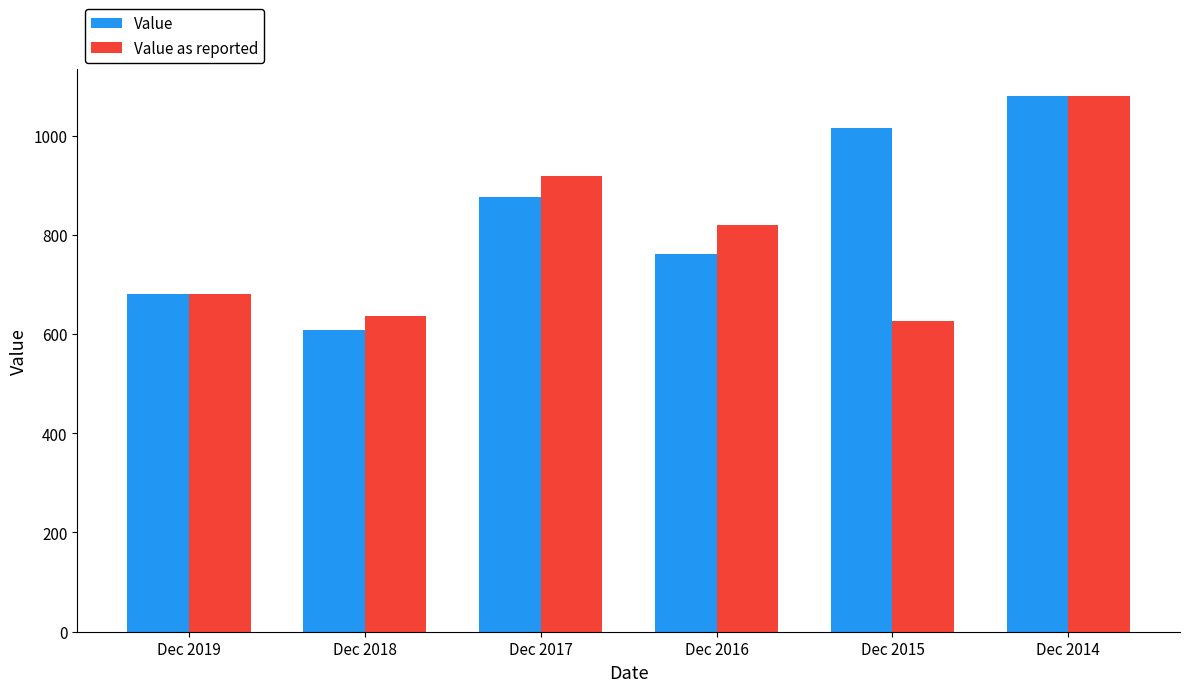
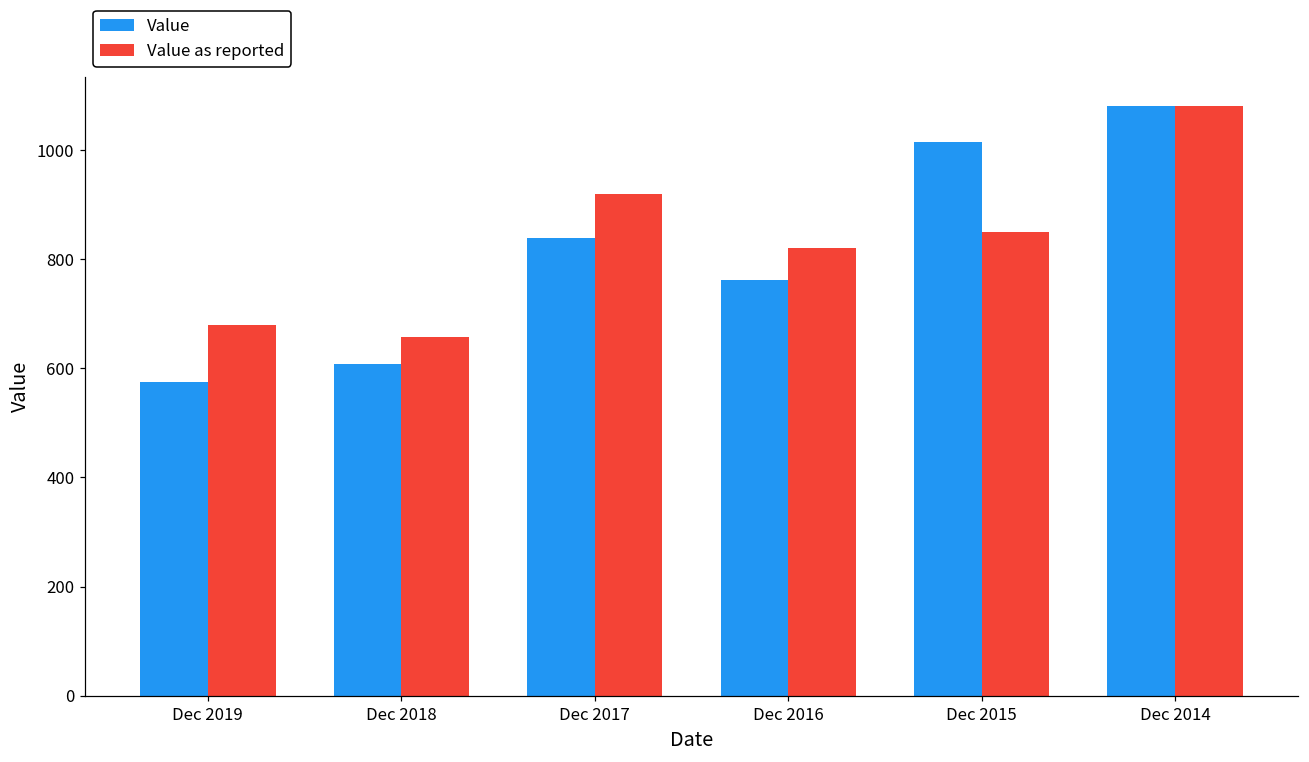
Value, Dec 2019: 680 -> 580
Value as reported, Dec 2018: 640 -> 660
Value, Dec 2017: 880 -> 840
Value as reported, Dec 2015: 630 -> 850
